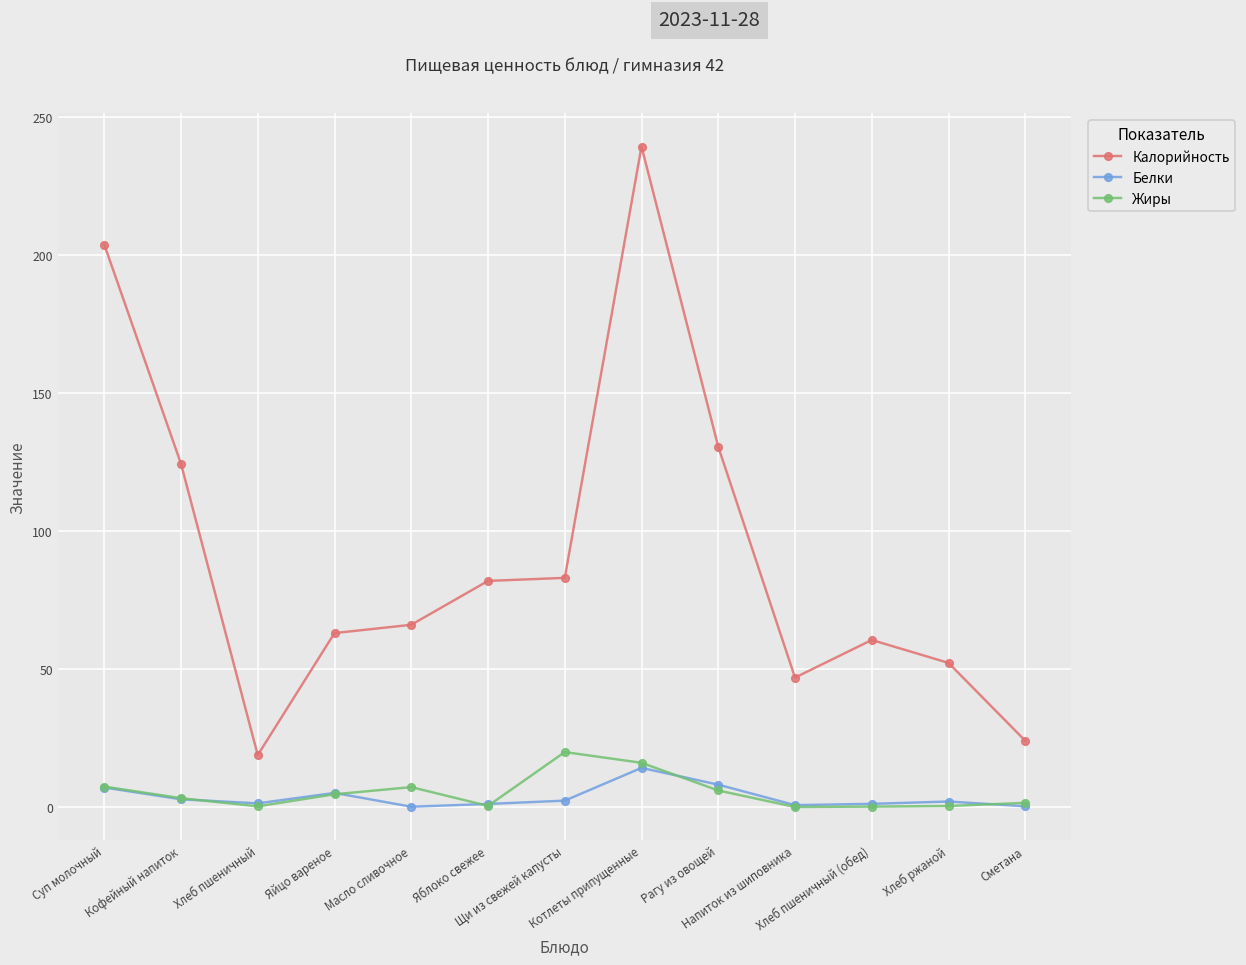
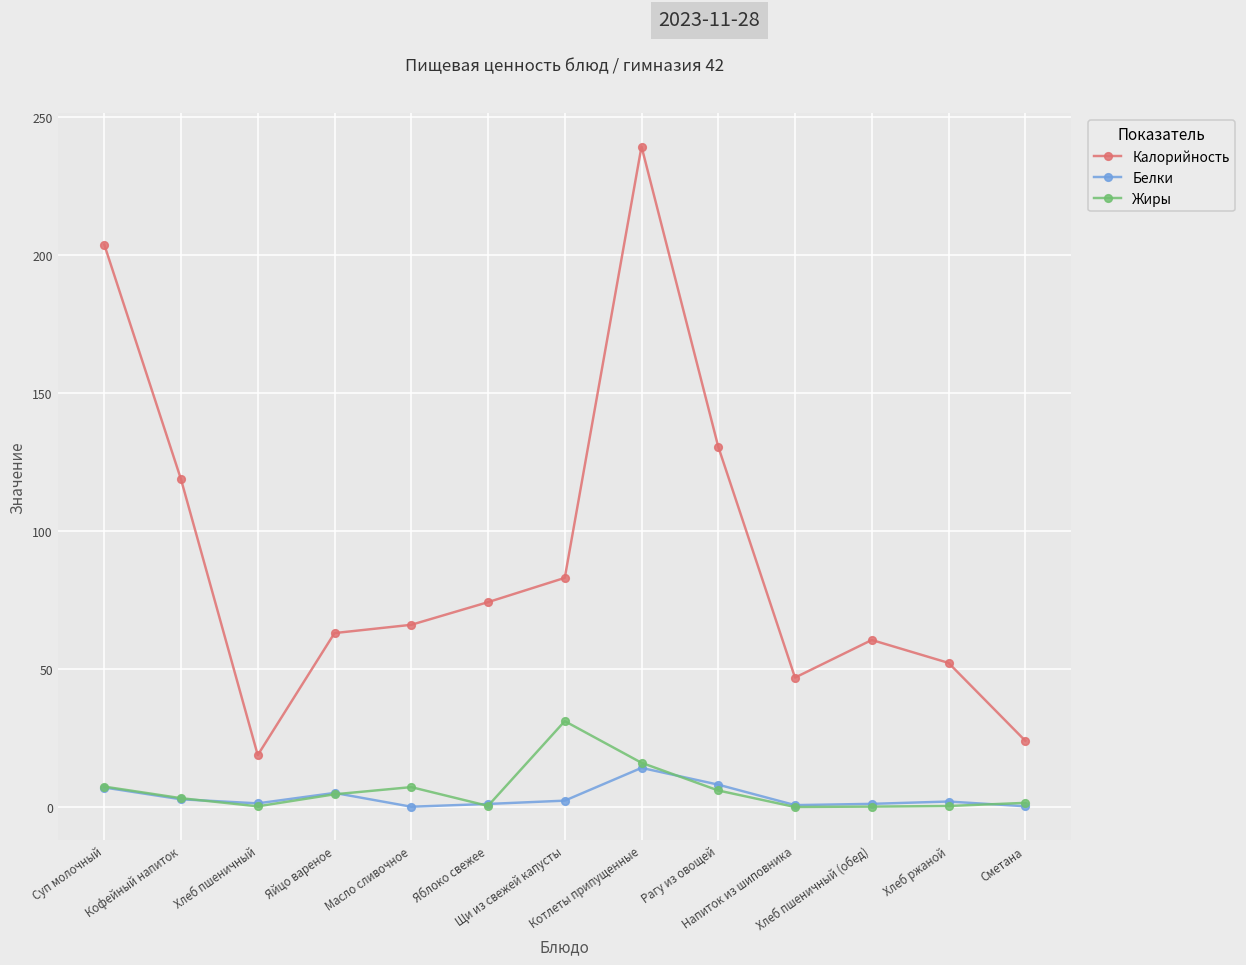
Калорийность, Кофейный напиток: 124 -> 119
Калорийность, Яблоко свежее: 82 -> 74
Жиры, Щи из свежей капусты: 20 -> 31
